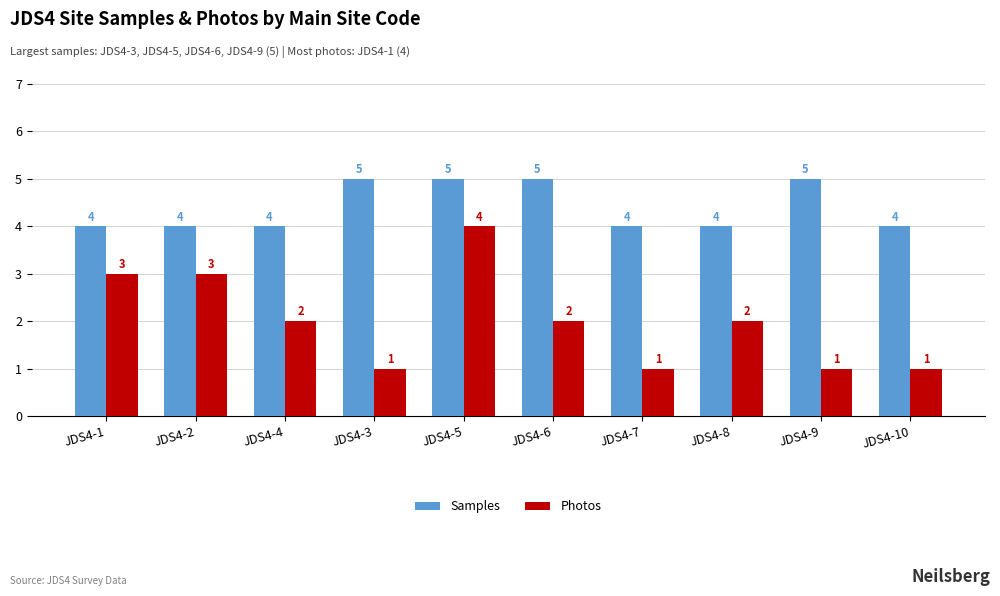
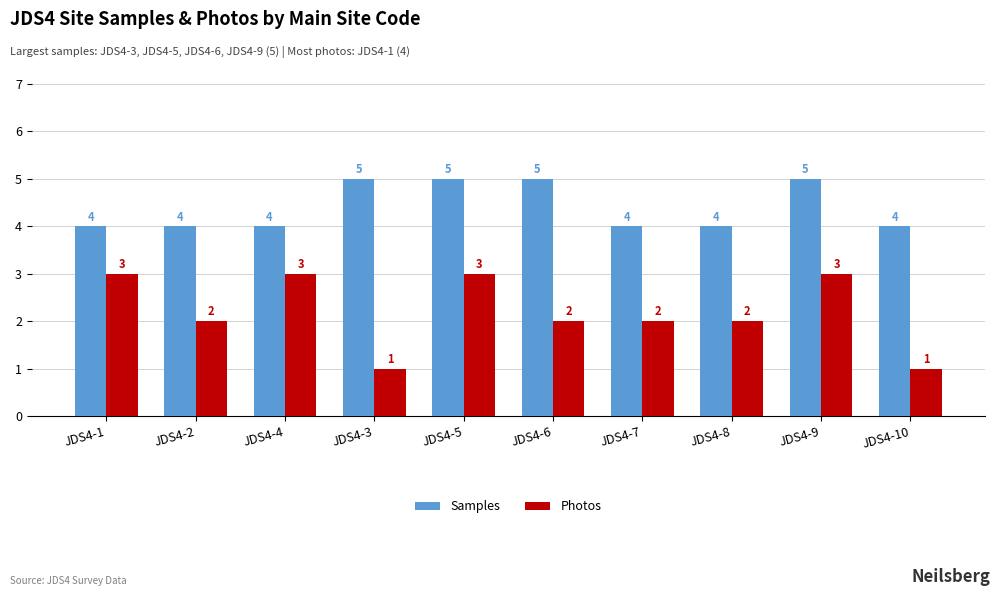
Photos, JDS4-2: 3 -> 2
Photos, JDS4-4: 2 -> 3
Photos, JDS4-5: 4 -> 3
Photos, JDS4-7: 1 -> 2
Photos, JDS4-9: 1 -> 3
